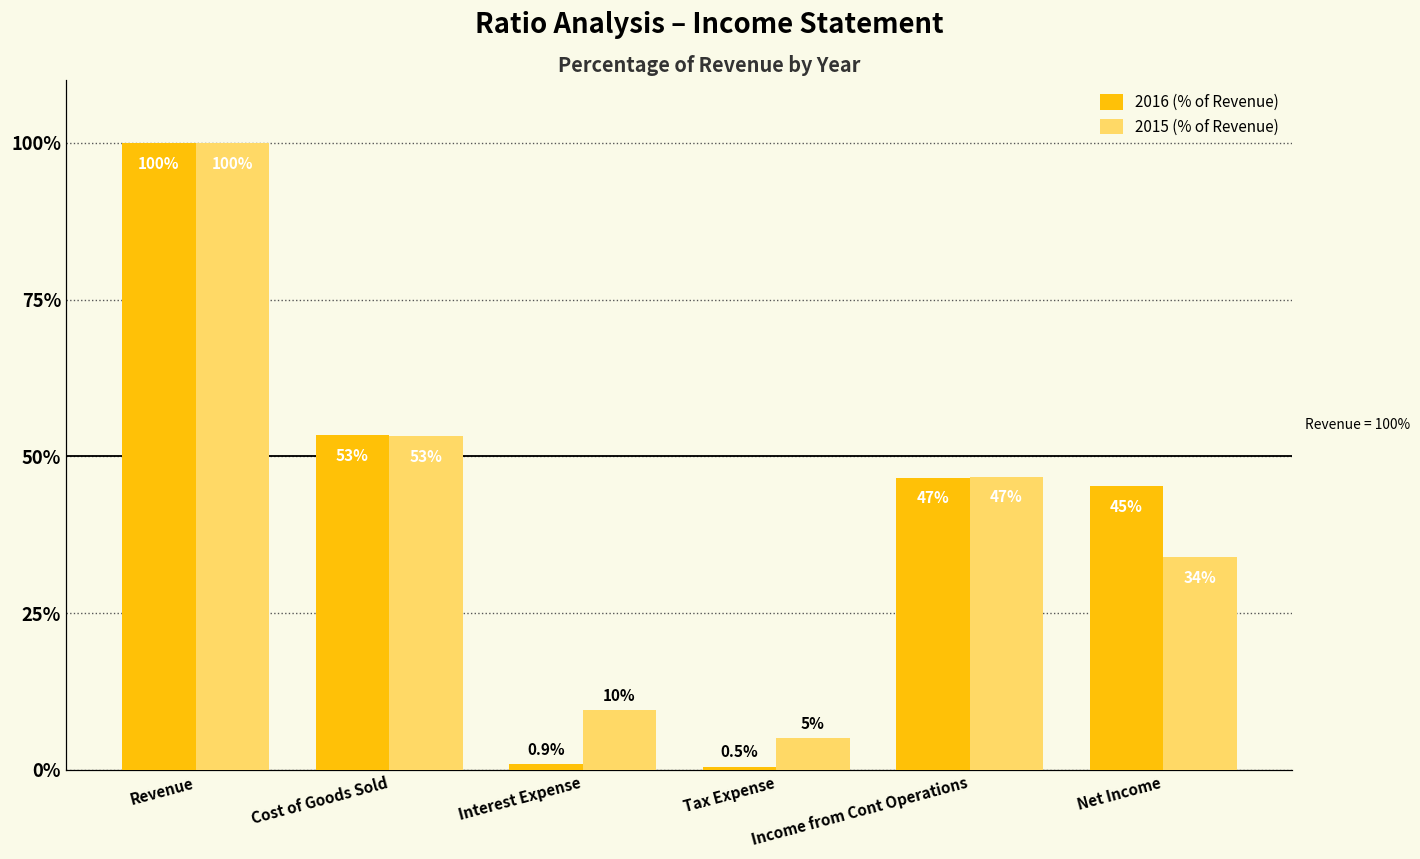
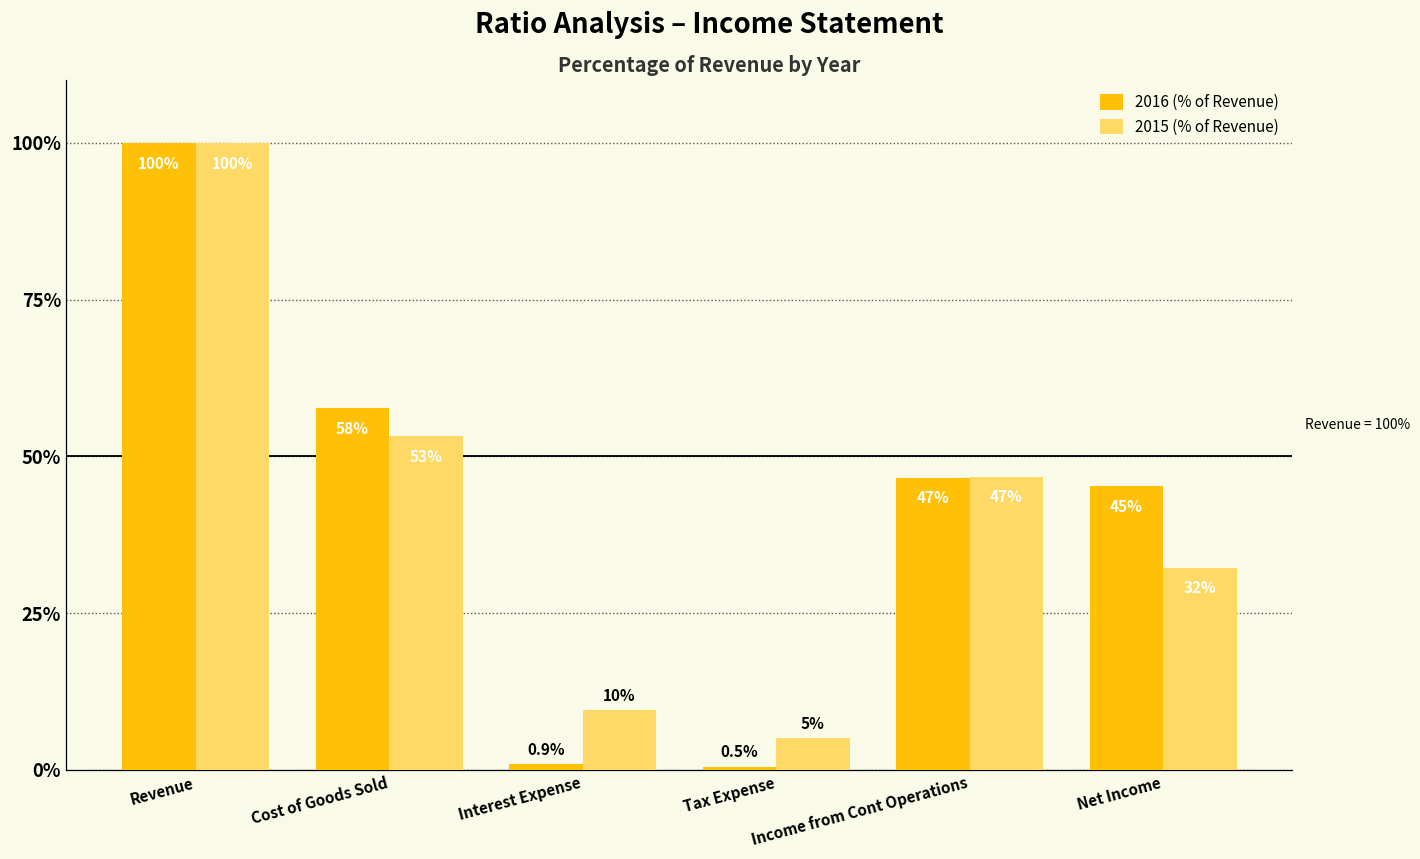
2016 (% of Revenue), Cost of Goods Sold: 53% -> 58%
2015 (% of Revenue), Net Income: 34% -> 32%
